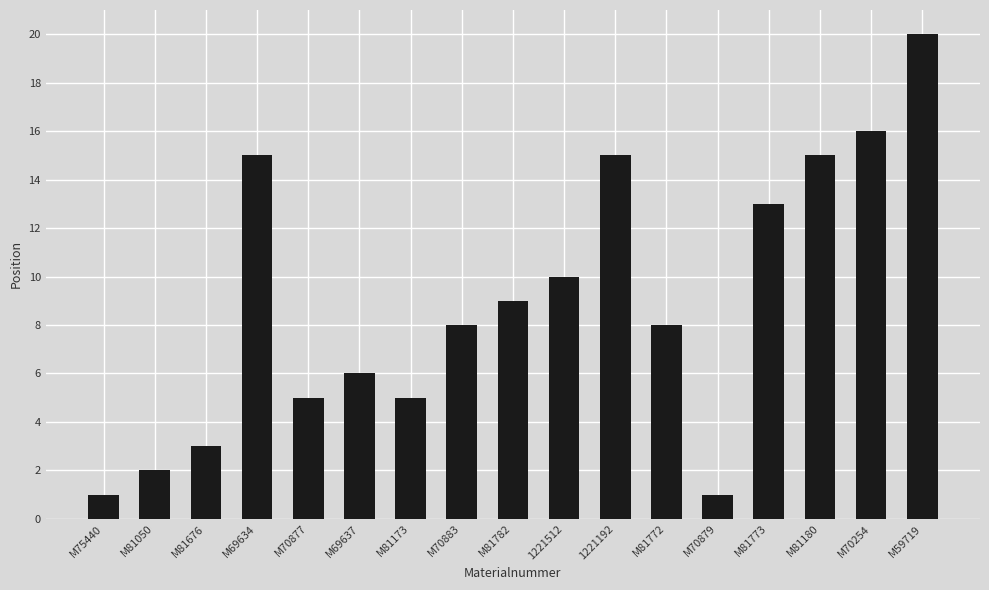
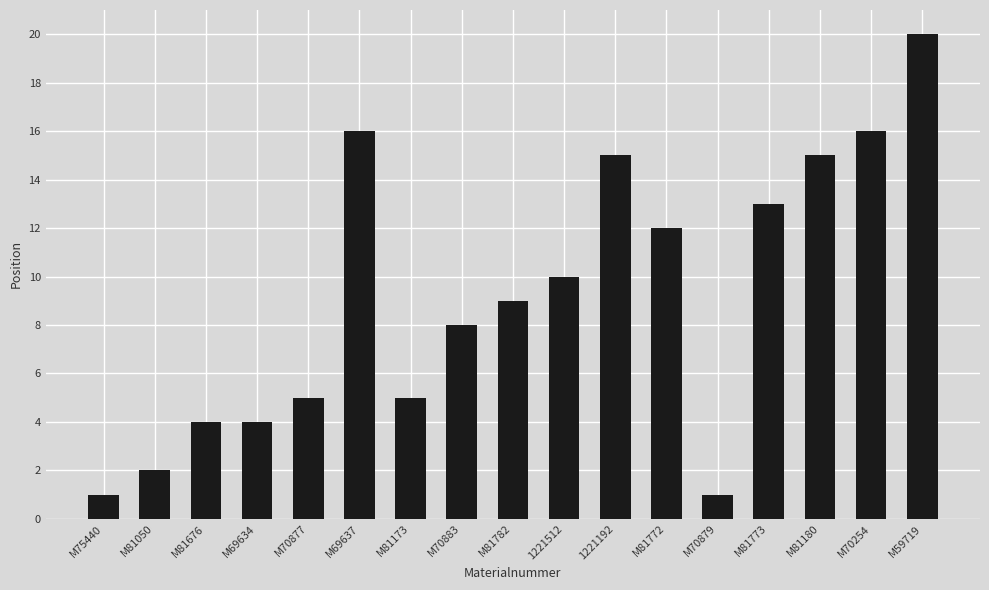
M81676: 3 -> 4
M69634: 15 -> 4
M69637: 6 -> 16
M81772: 8 -> 12
